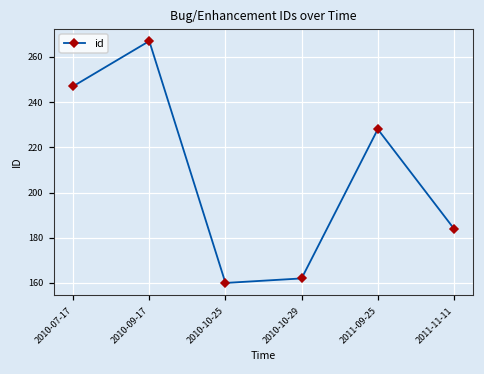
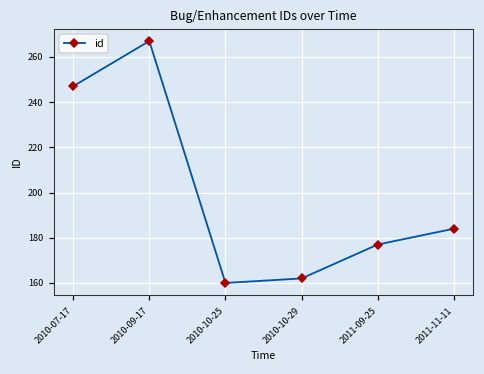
2011-09-25: 228 -> 177
